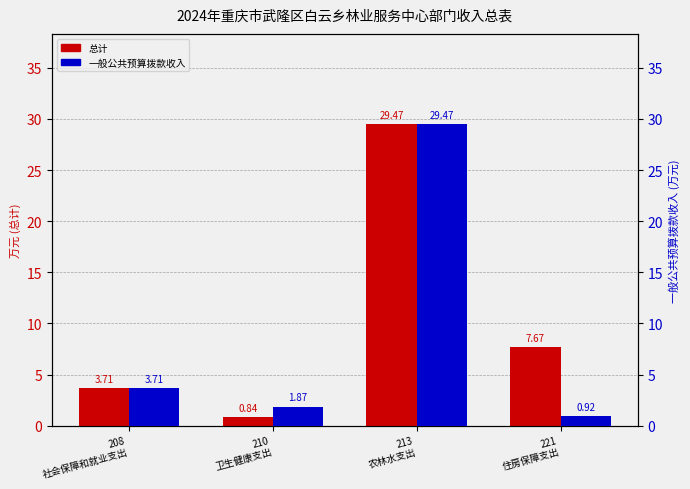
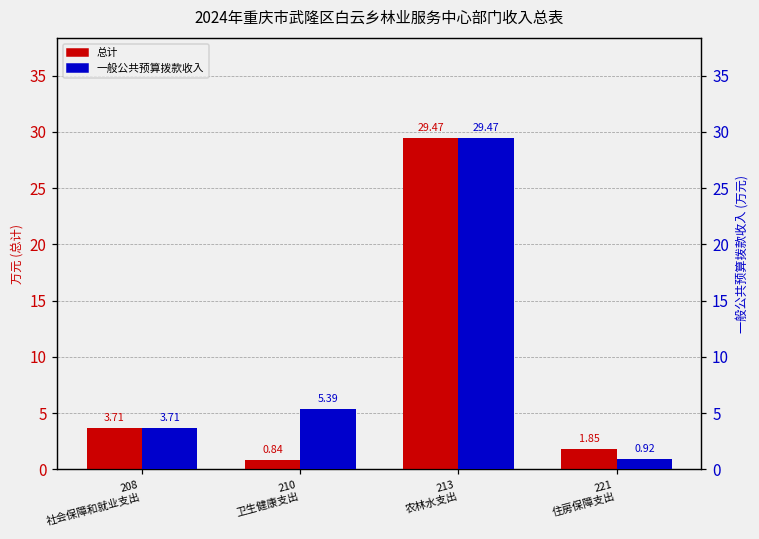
总计, 221 住房保障支出: 7.67 -> 1.85
一般公共预算拨款收入, 210 卫生健康支出: 1.87 -> 5.39
